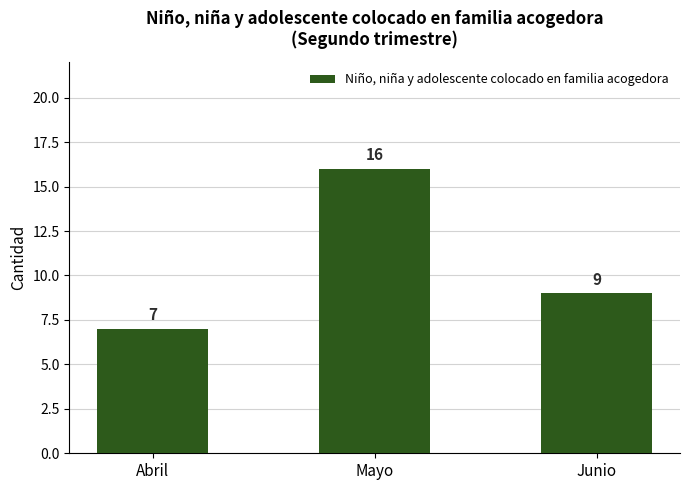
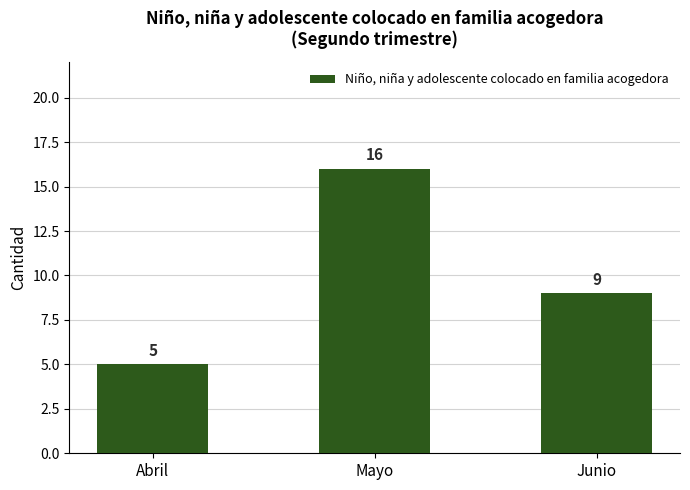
Abril: 7 -> 5
